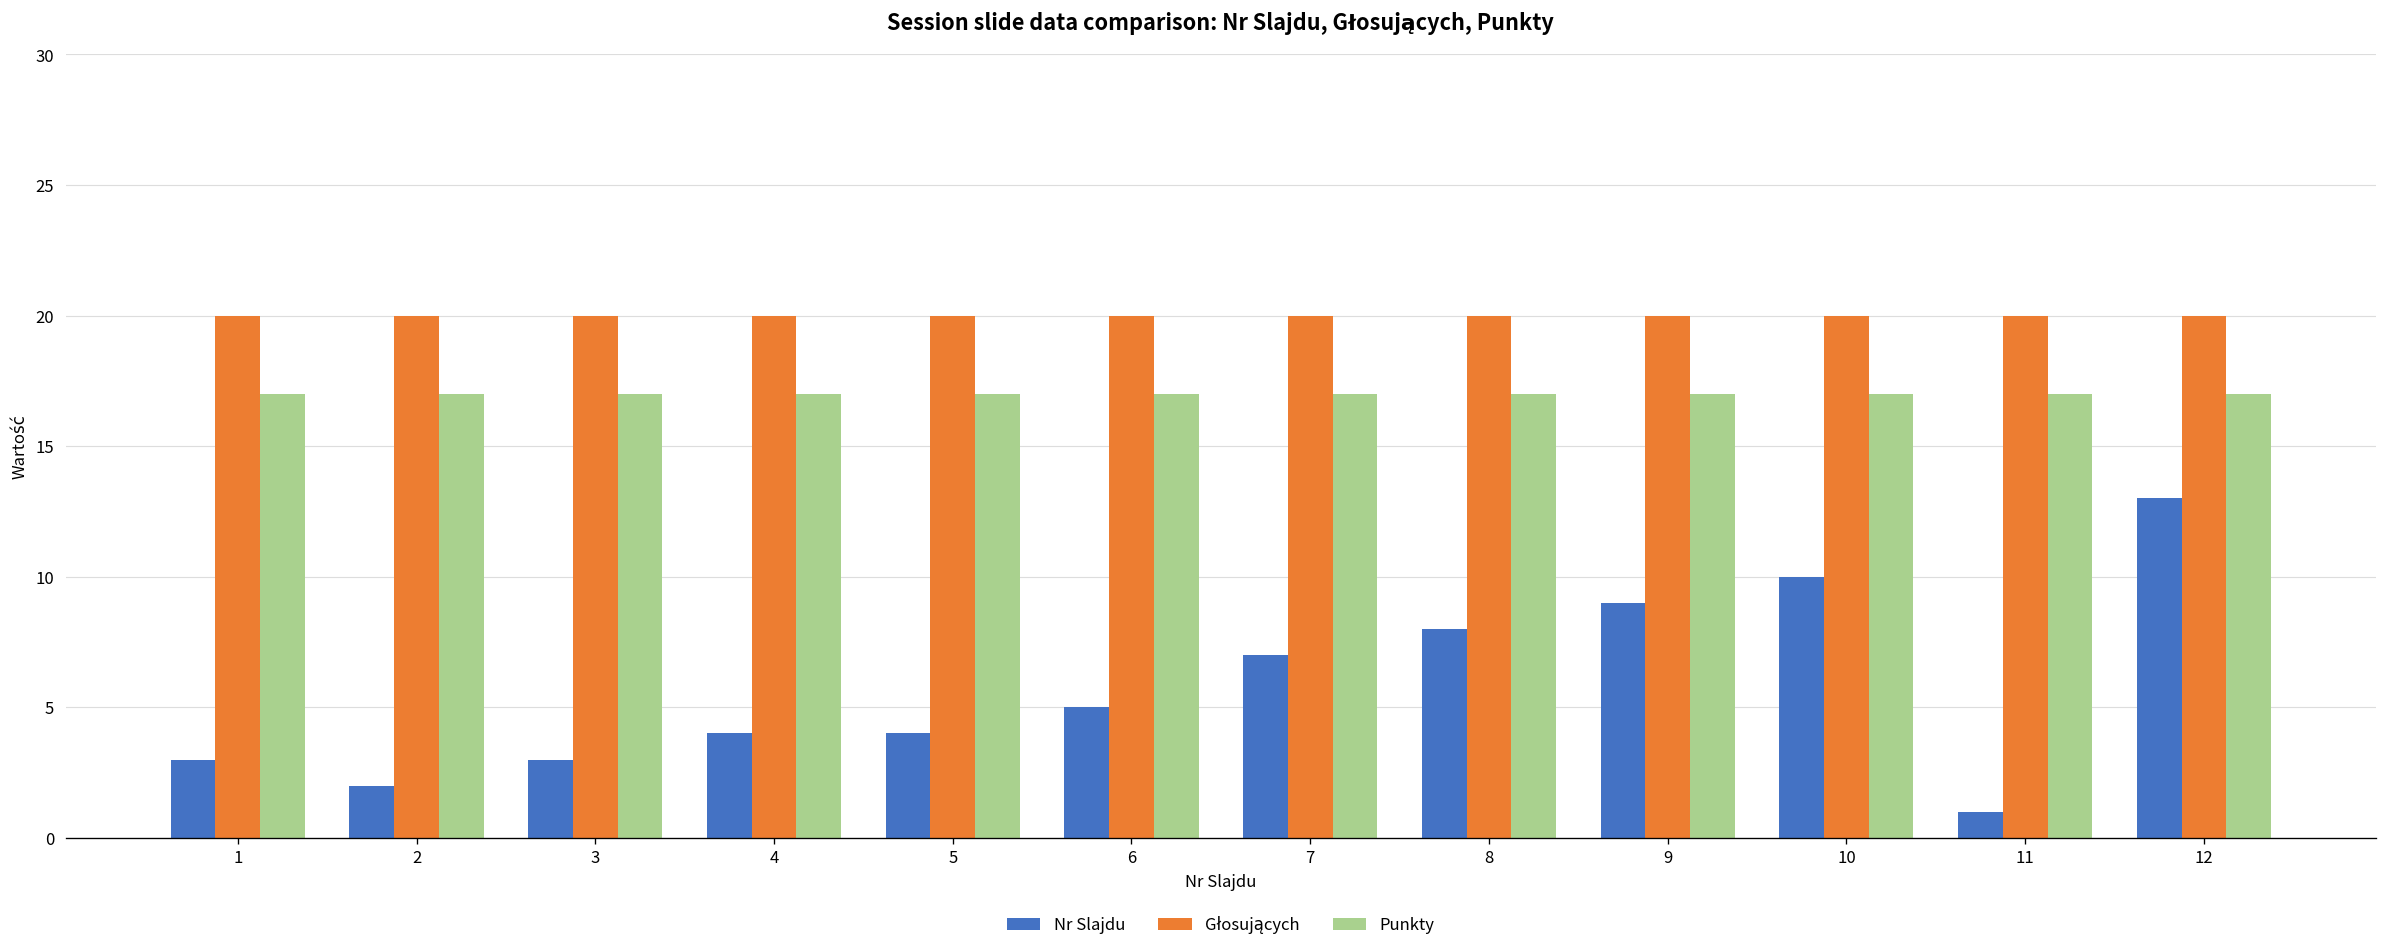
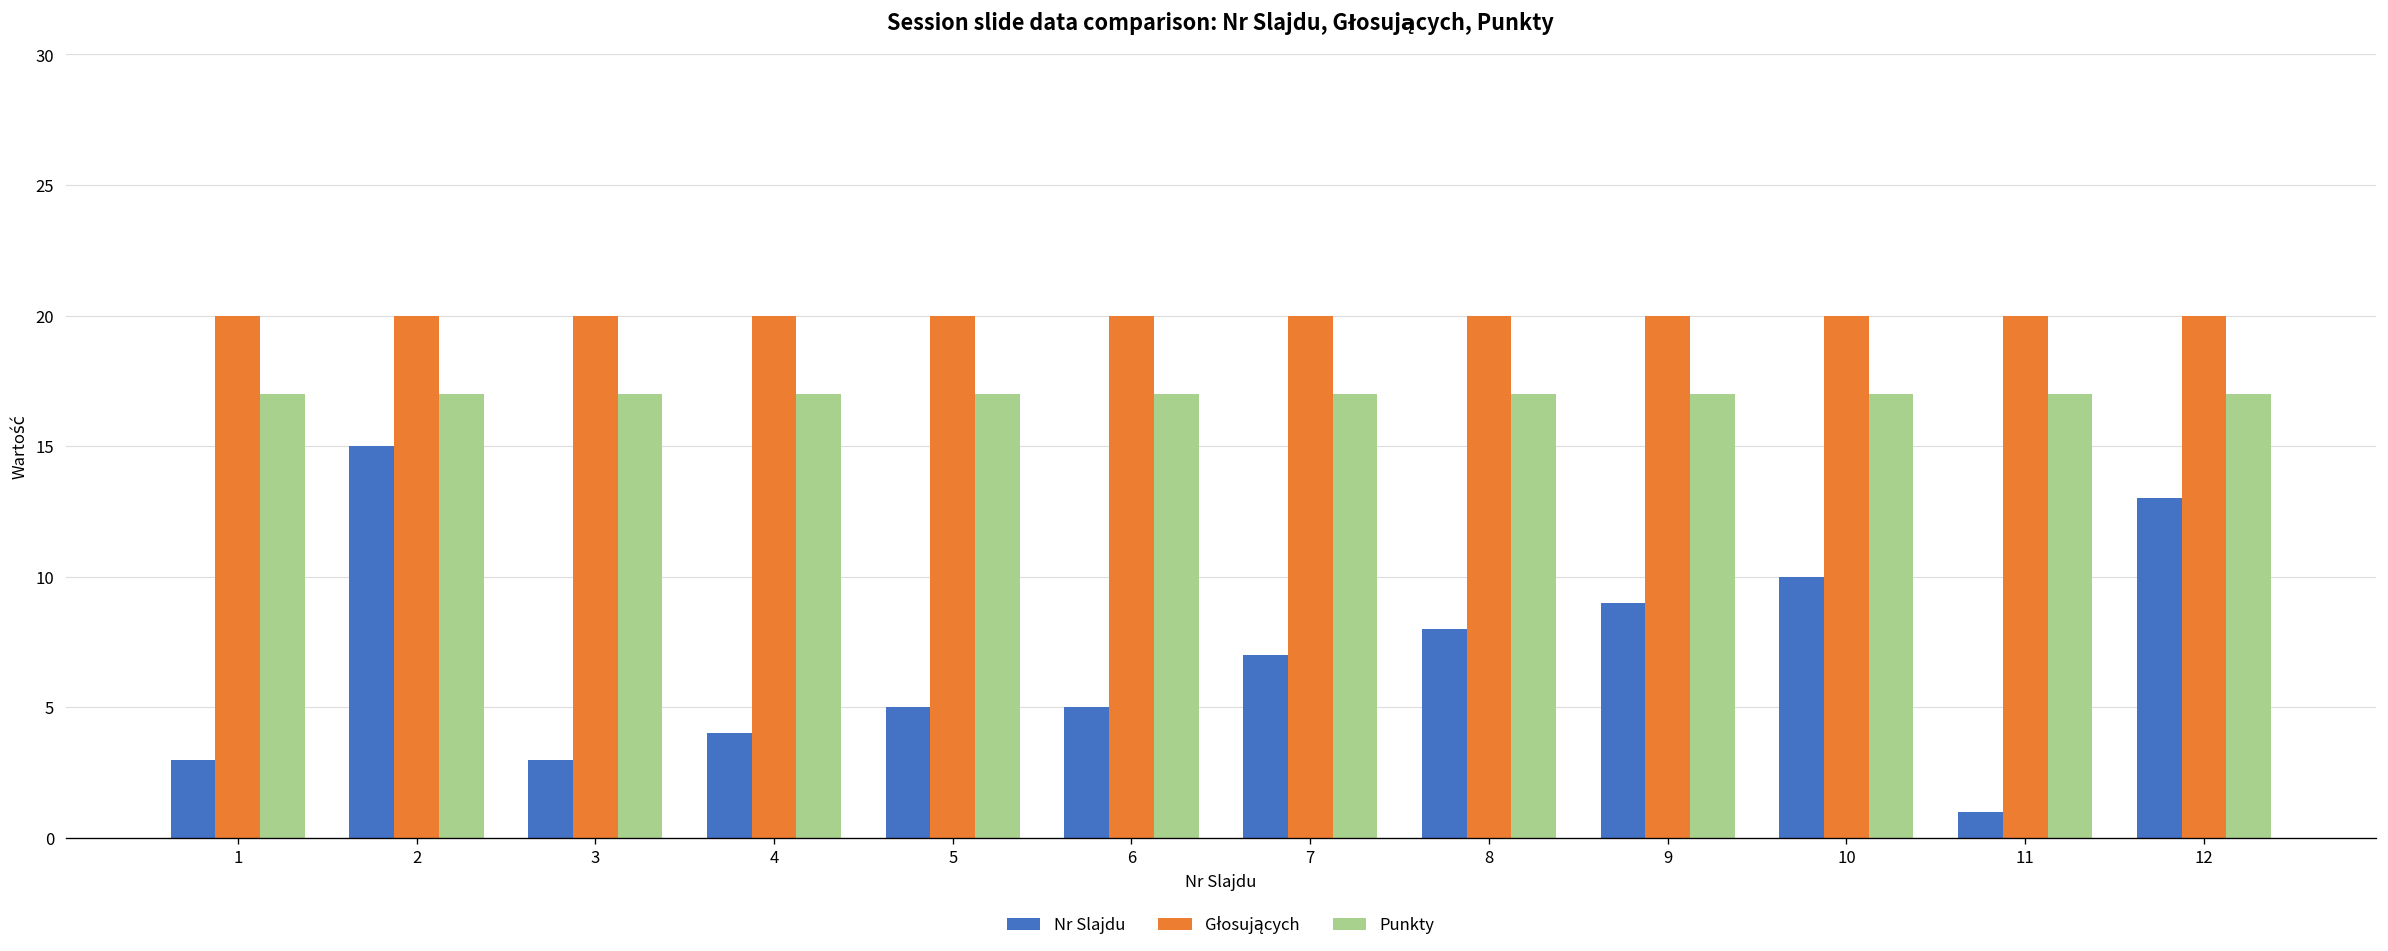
Nr Slajdu, 2: 2 -> 15
Nr Slajdu, 5: 4 -> 5
